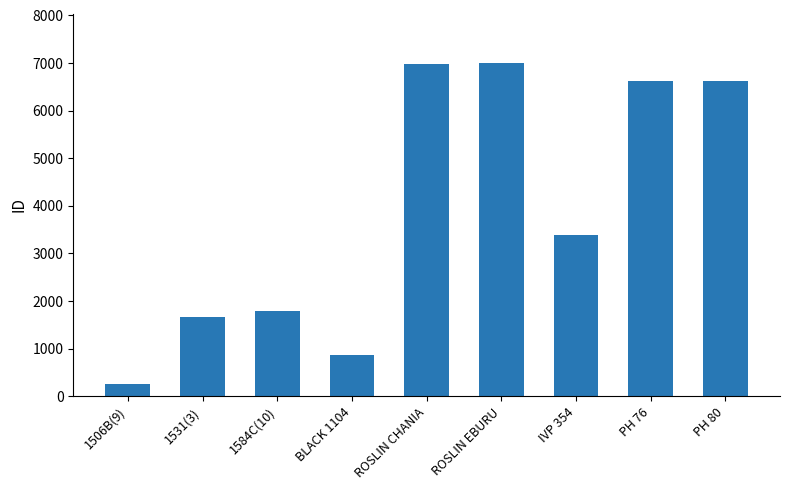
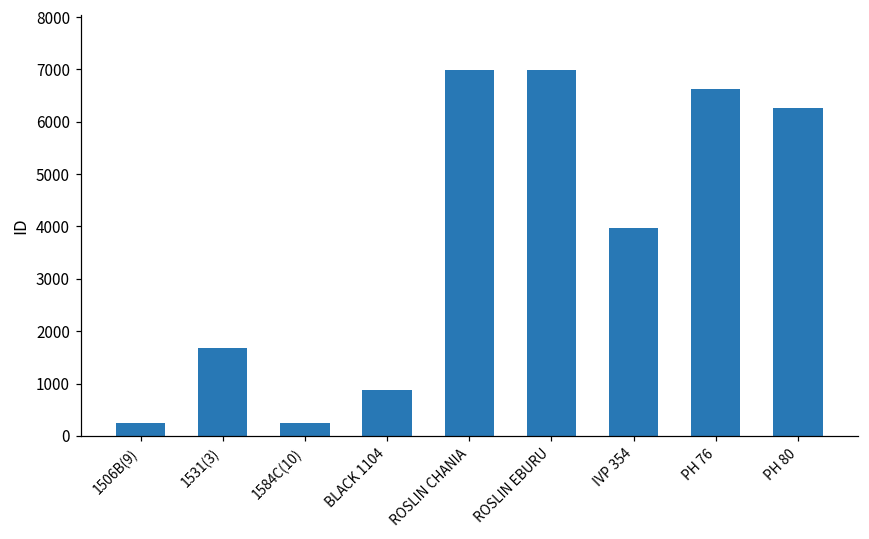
1584C(10): 1800 -> 300
IVP 354: 3400 -> 4000
PH 80: 6600 -> 6300
